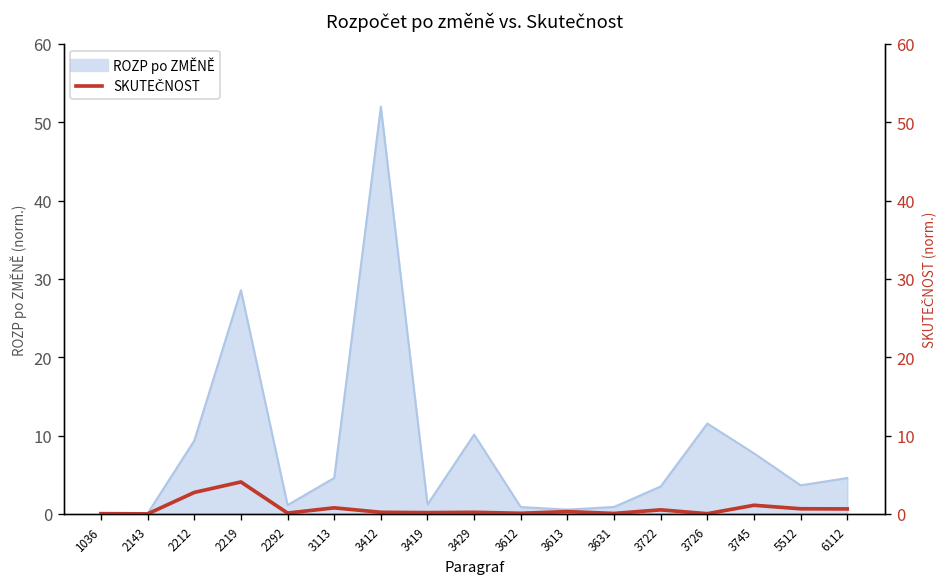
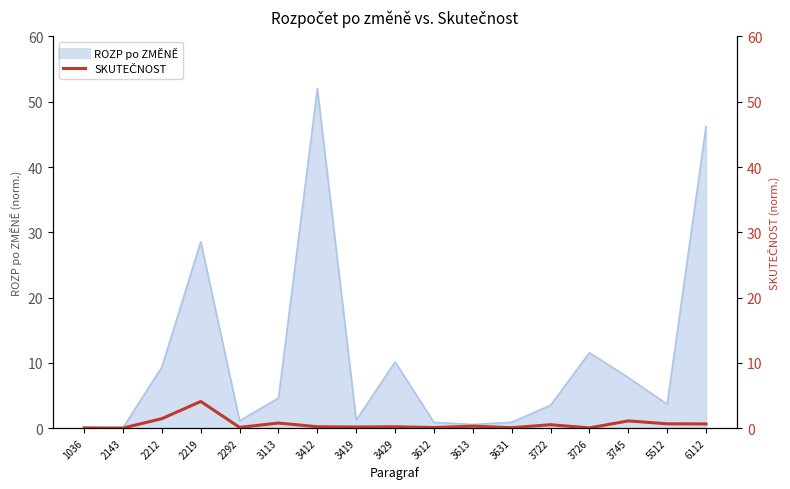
ROZP po ZMĚNĚ, 6112: 5 -> 46
SKUTEČNOST, 2212: 3 -> 1
